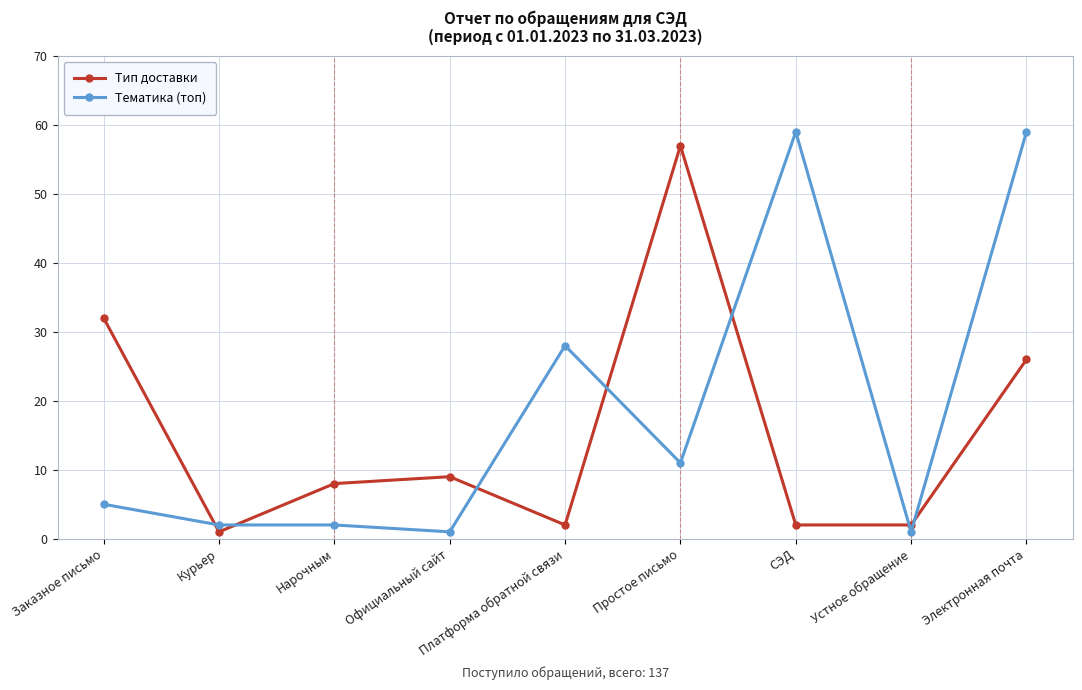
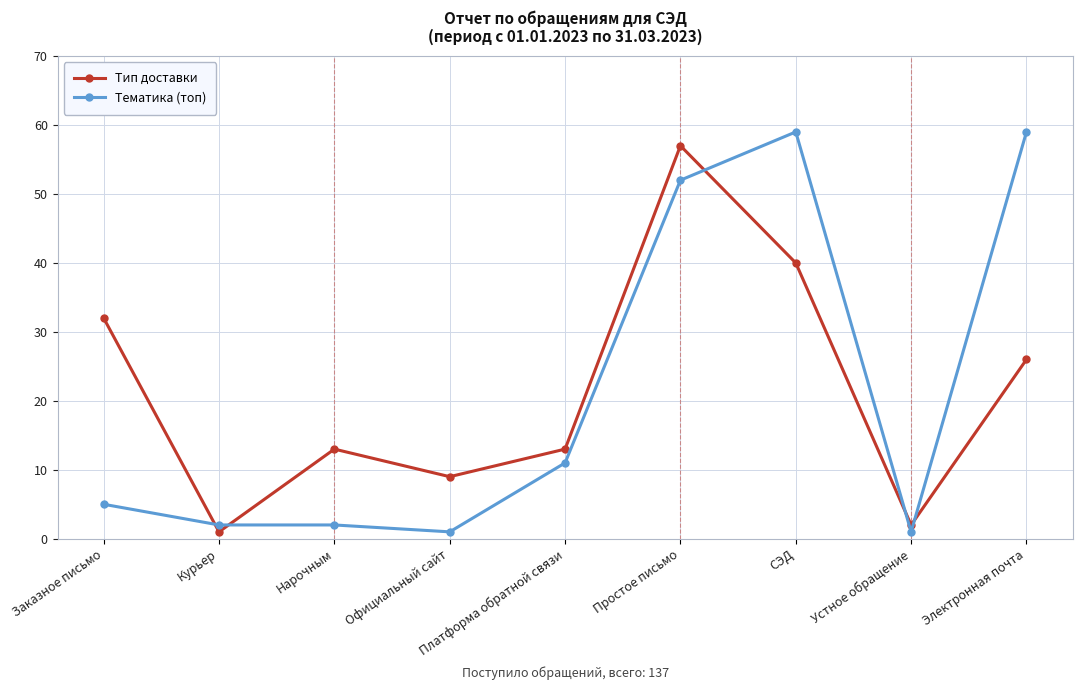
Тип доставки, Нарочным: 8 -> 13
Тип доставки, Платформа обратной связи: 2 -> 13
Тематика (топ), Платформа обратной связи: 28 -> 11
Тематика (топ), Простое письмо: 11 -> 52
Тип доставки, СЭД: 2 -> 40
